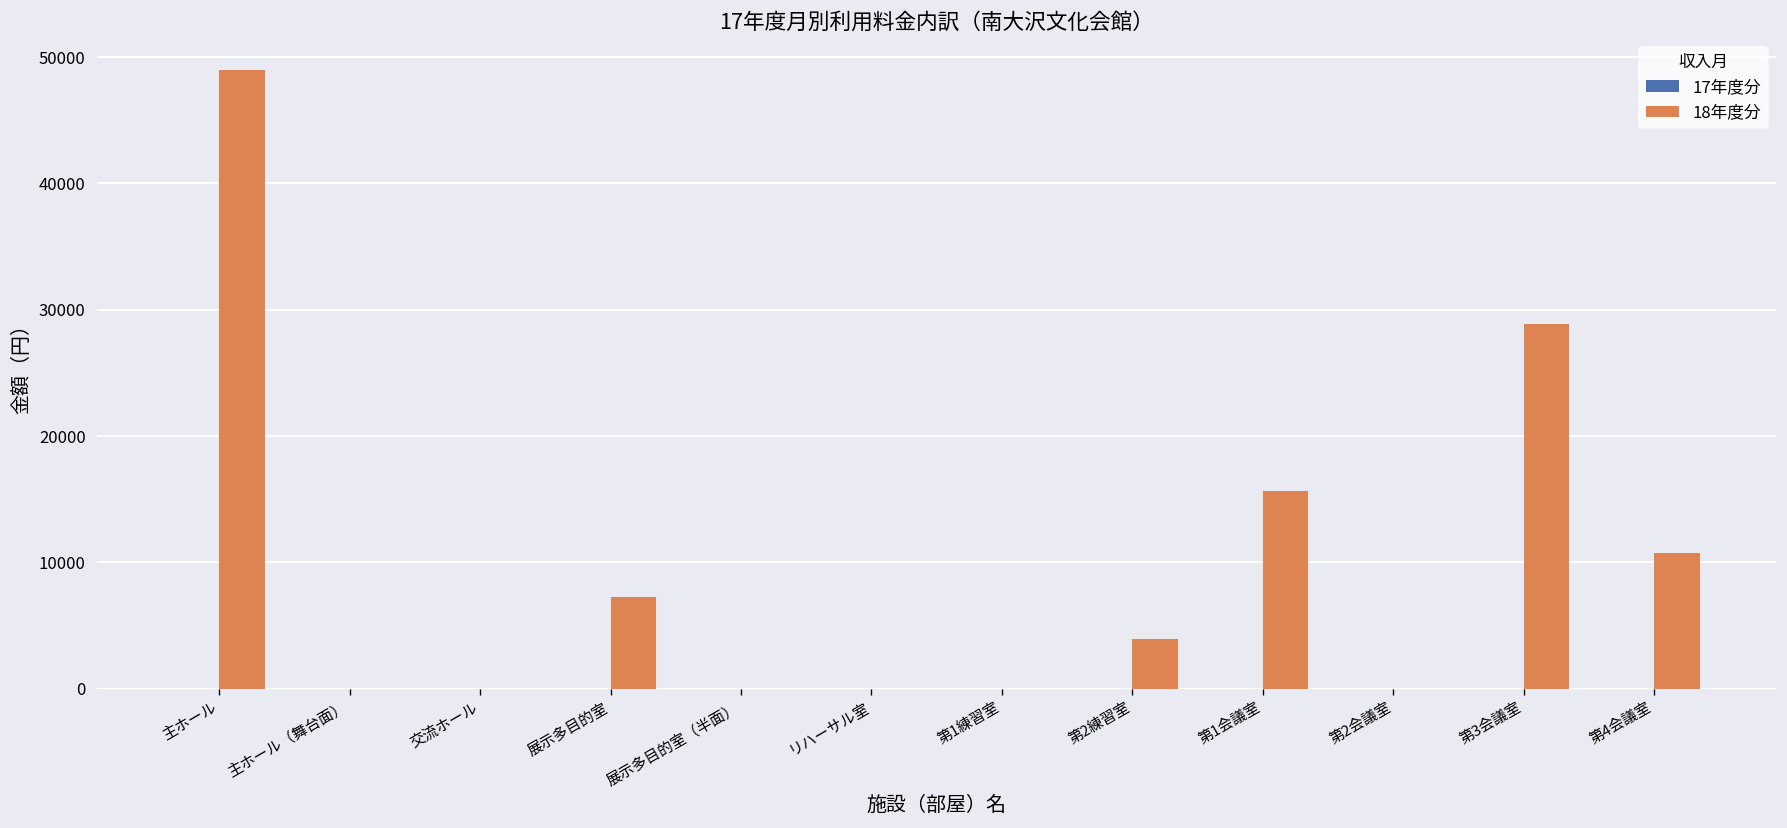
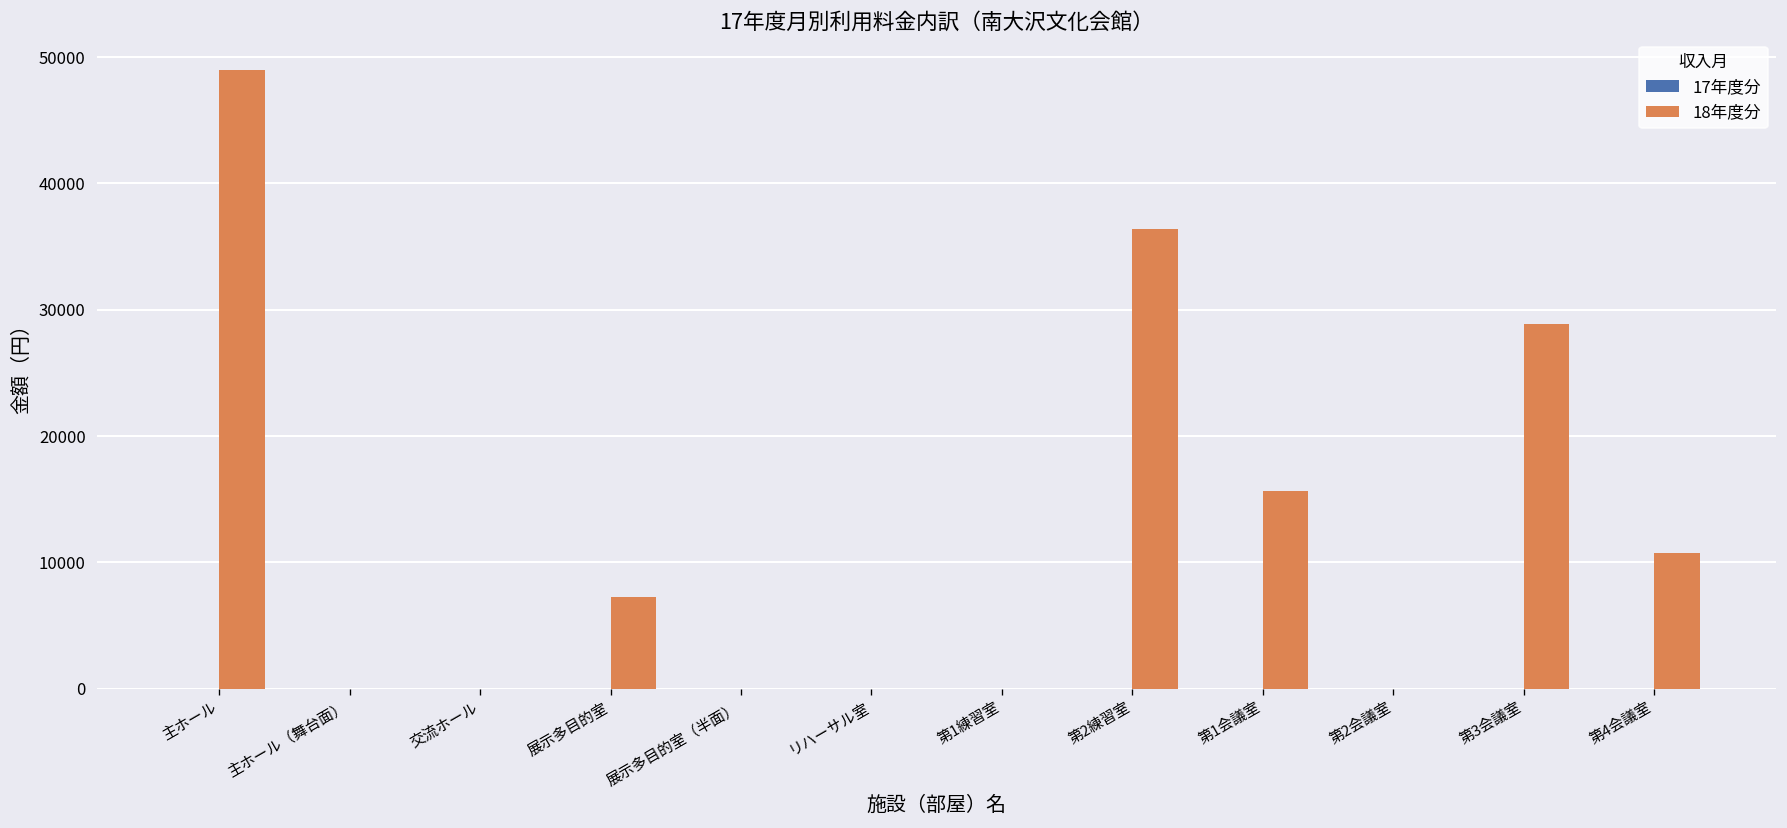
18年度分, 第2練習室: 3900 -> 36400
